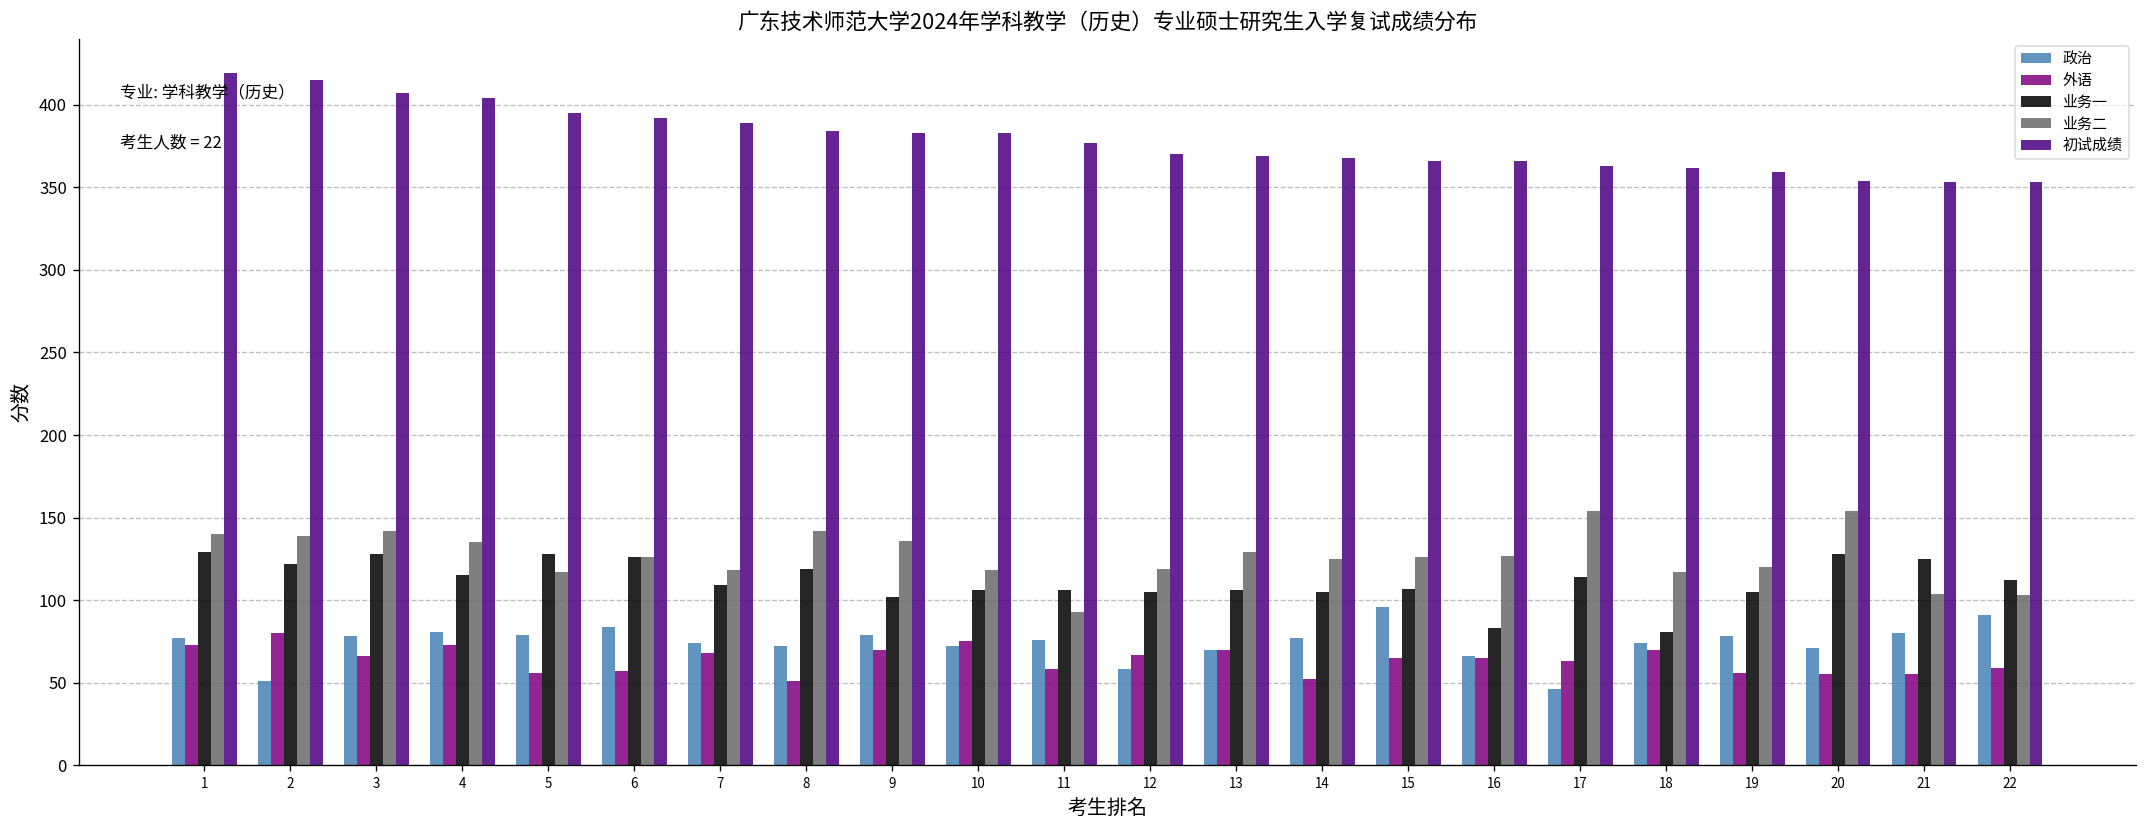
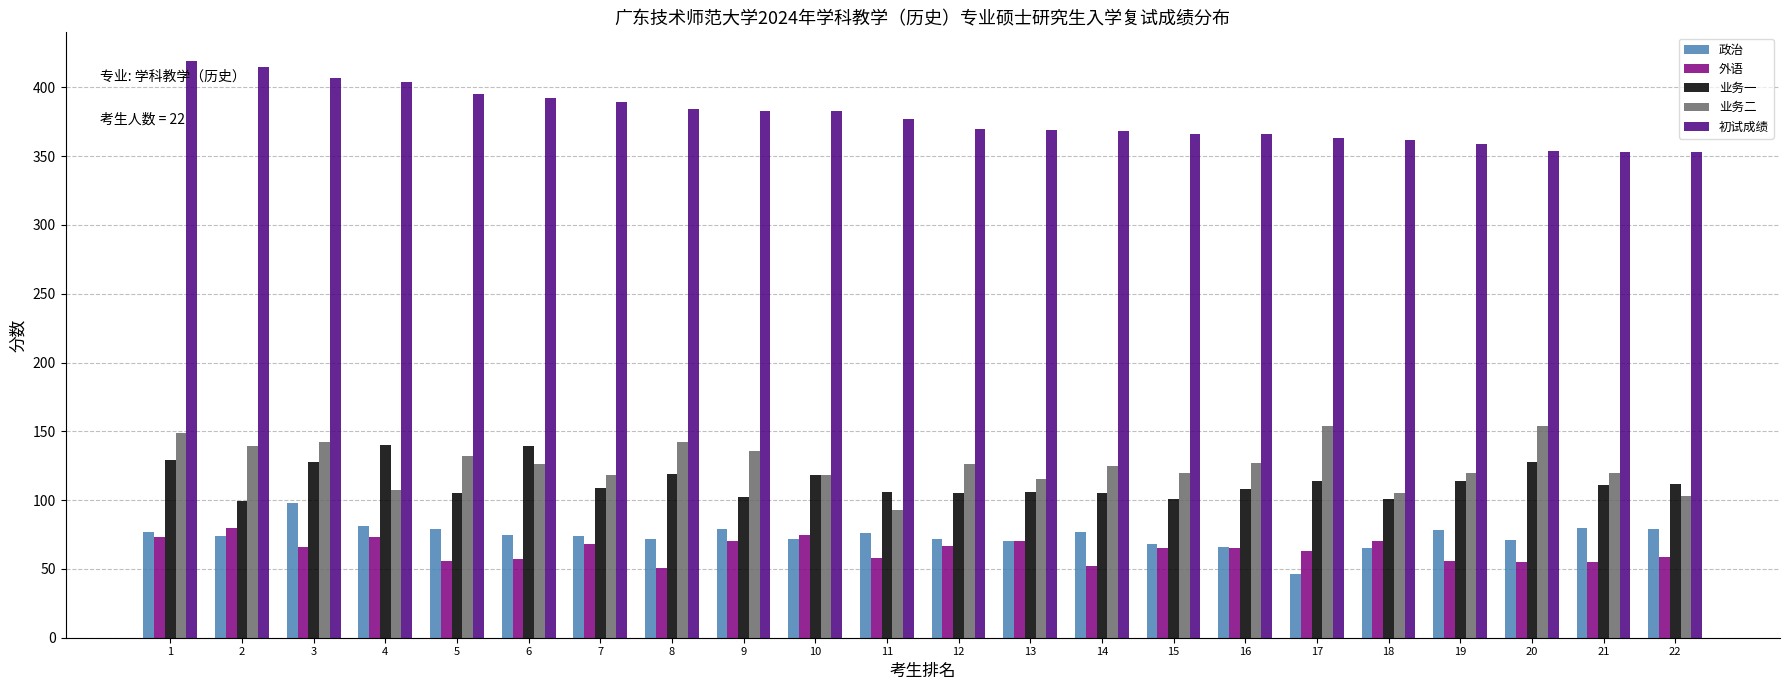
业务二, 1: 140 -> 149
政治, 2: 51 -> 74
业务一, 2: 122 -> 99
政治, 3: 78 -> 98
业务一, 4: 115 -> 140
业务二, 4: 135 -> 107
业务一, 5: 128 -> 105
业务二, 5: 117 -> 132
政治, 6: 84 -> 75
业务一, 6: 126 -> 139
业务一, 10: 106 -> 118
政治, 12: 58 -> 72
业务二, 12: 119 -> 126
业务二, 13: 129 -> 115
政治, 15: 96 -> 68
业务一, 15: 107 -> 101
业务二, 15: 126 -> 120
业务一, 16: 83 -> 108
政治, 18: 74 -> 65
业务一, 18: 81 -> 101
业务二, 18: 117 -> 105
业务一, 19: 105 -> 114
业务一, 21: 125 -> 111
业务二, 21: 104 -> 120
政治, 22: 91 -> 79
